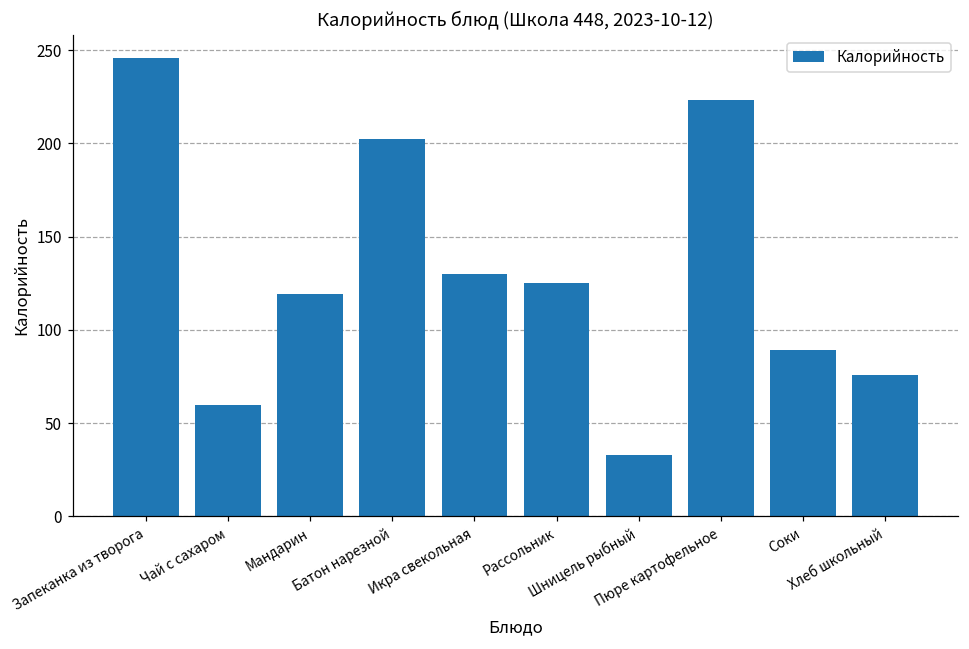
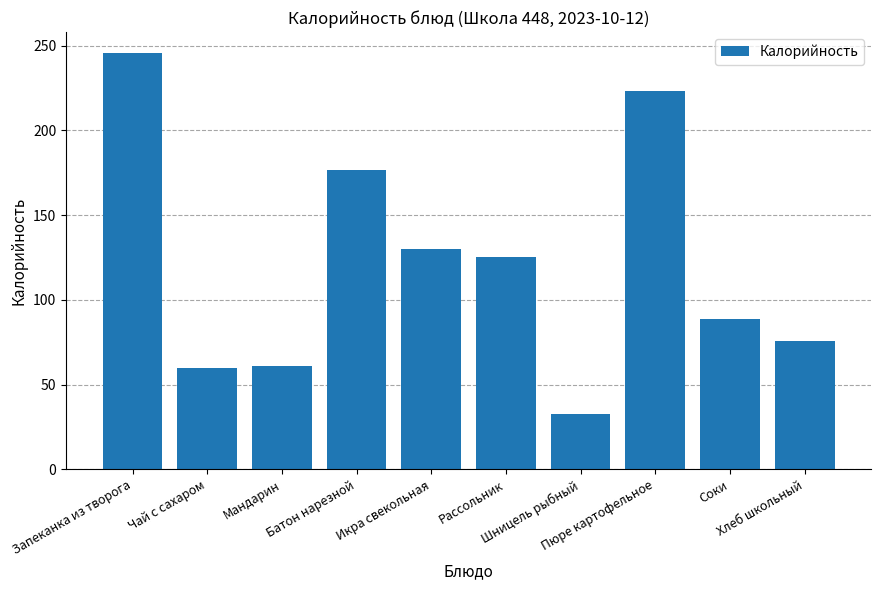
Мандарин: 119 -> 61
Батон нарезной: 202 -> 176
